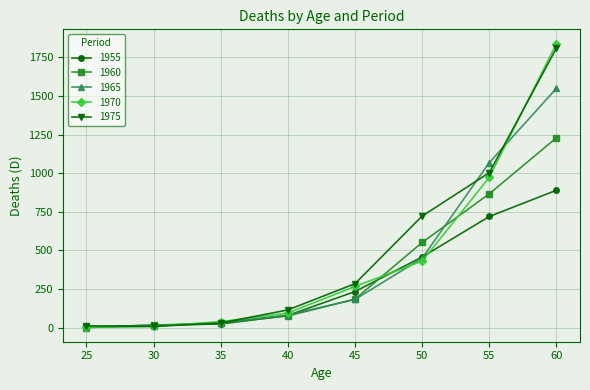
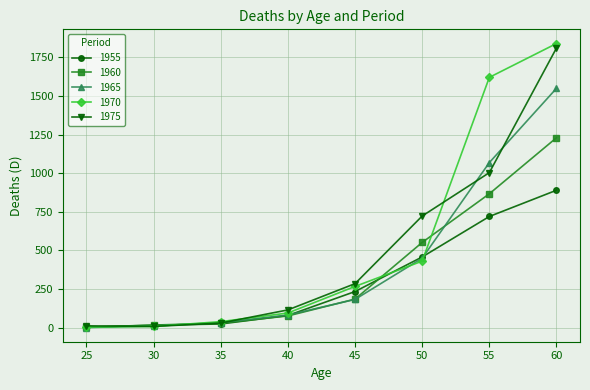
1970, 55: 970 -> 1620
